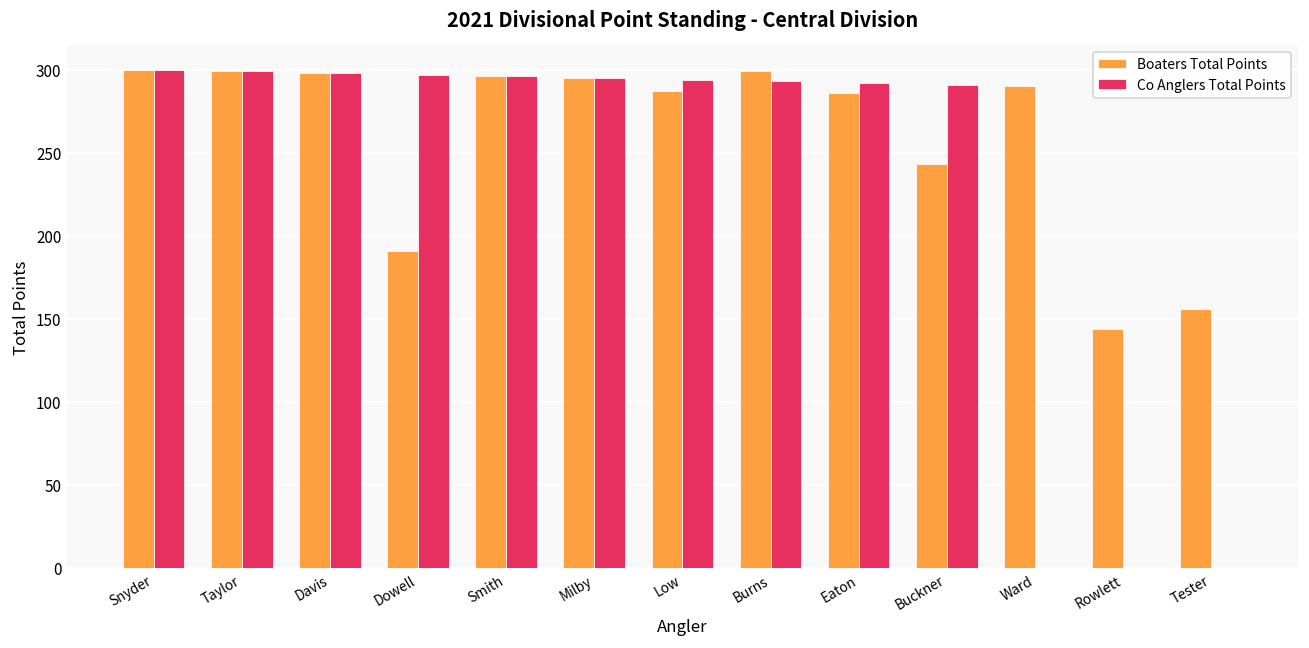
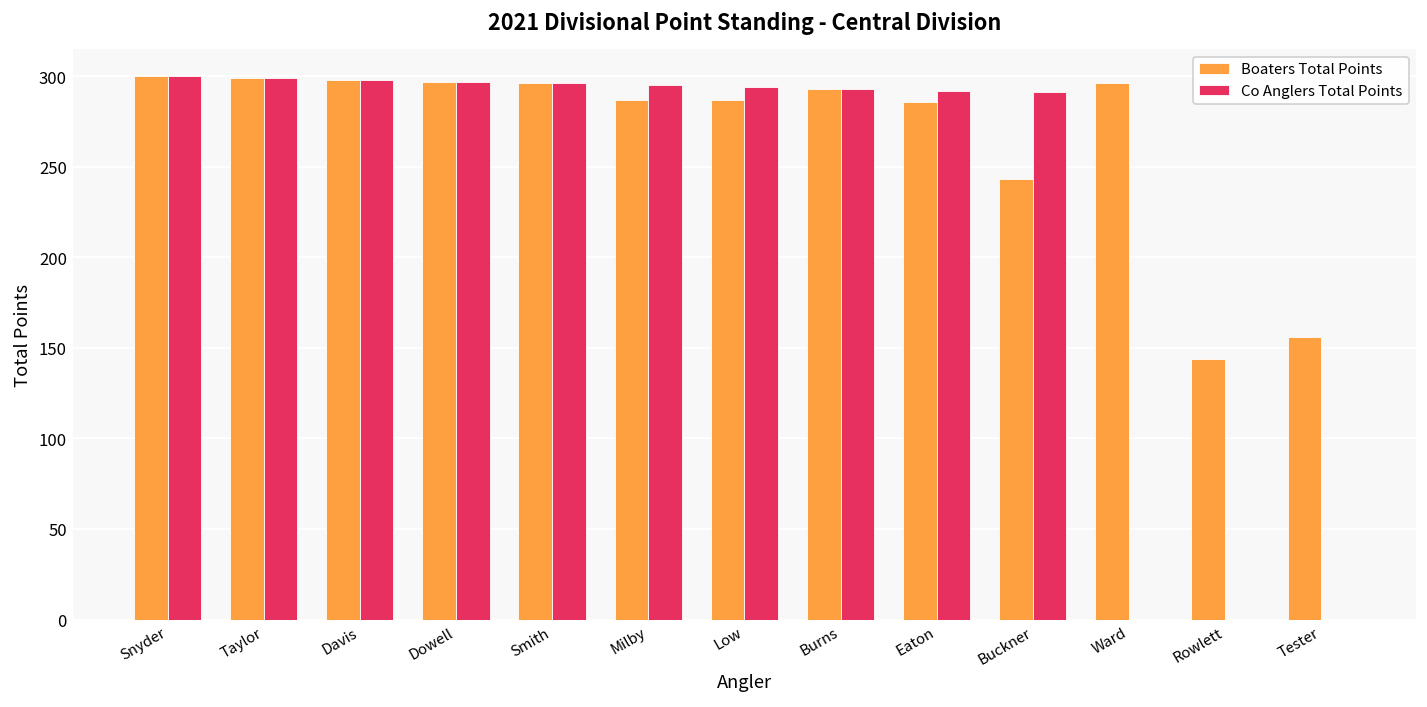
Boaters Total Points, Dowell: 191 -> 297
Boaters Total Points, Milby: 295 -> 287
Boaters Total Points, Burns: 299 -> 293
Boaters Total Points, Ward: 290 -> 296
